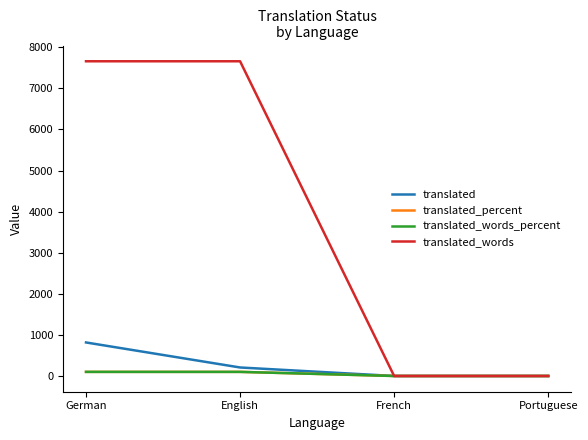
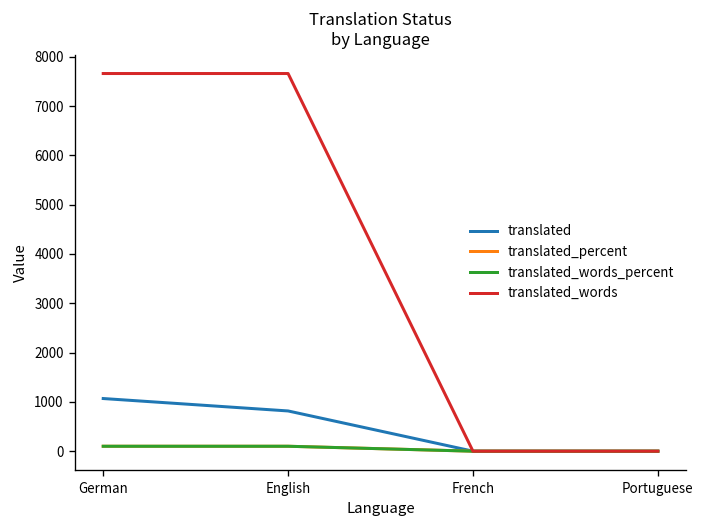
translated, German: 800 -> 1100
translated, English: 200 -> 800
